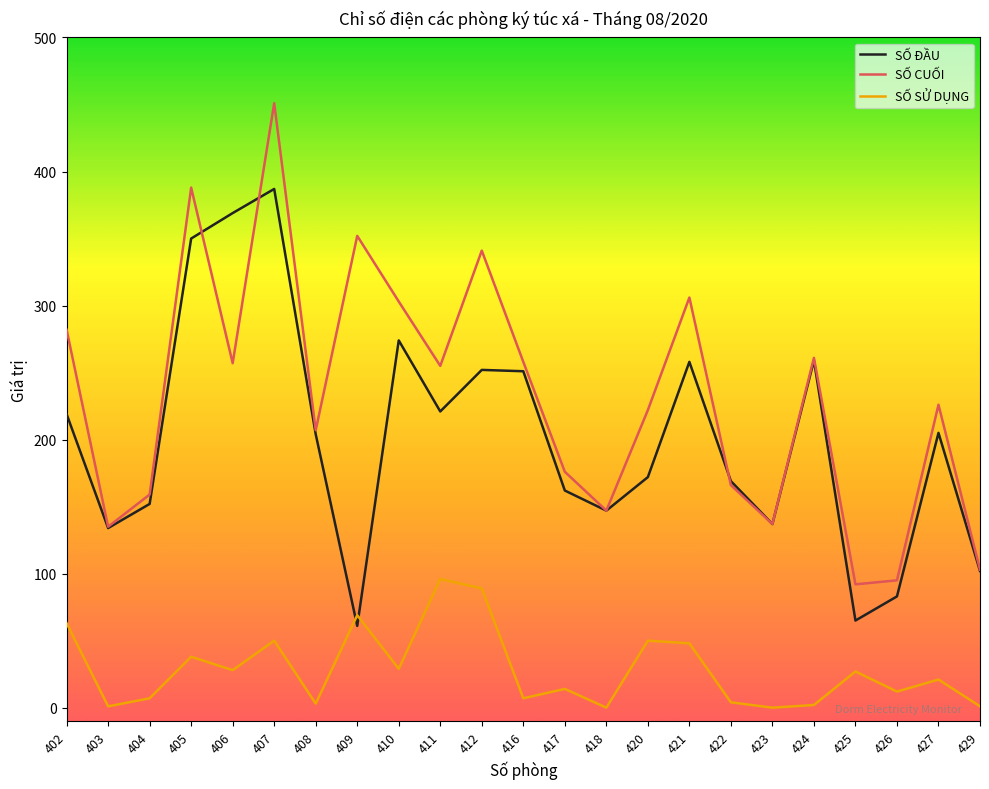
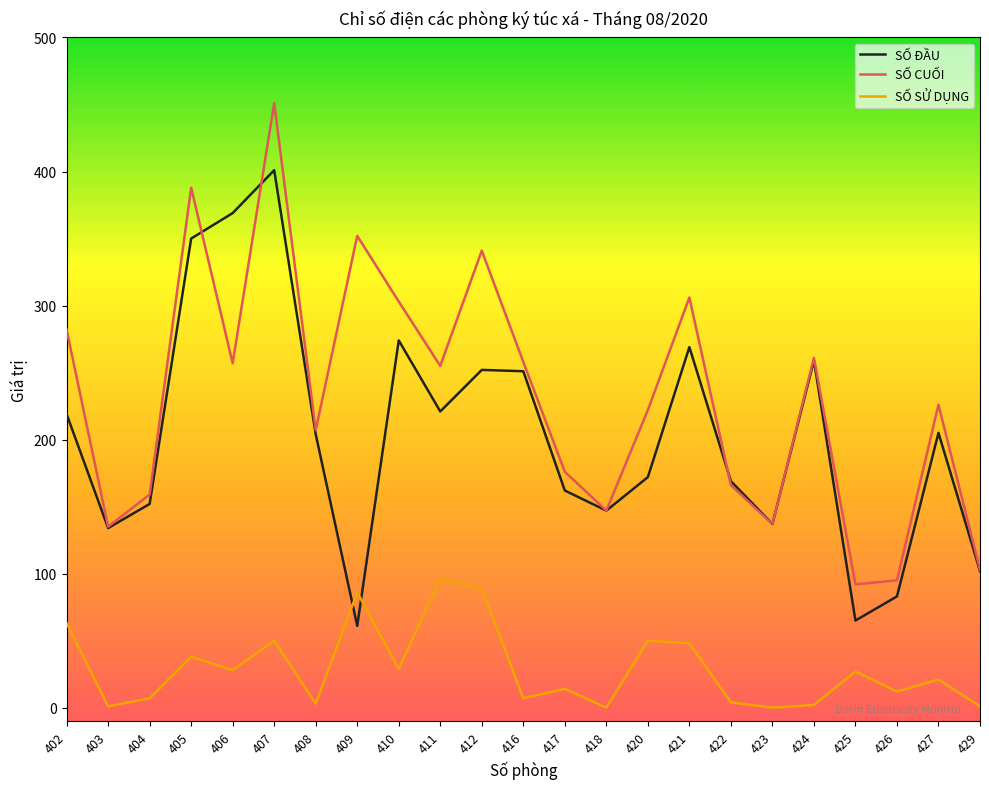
SỐ ĐẦU, 407: 387 -> 401
SỐ SỬ DỤNG, 409: 69 -> 86
SỐ ĐẦU, 421: 258 -> 269
